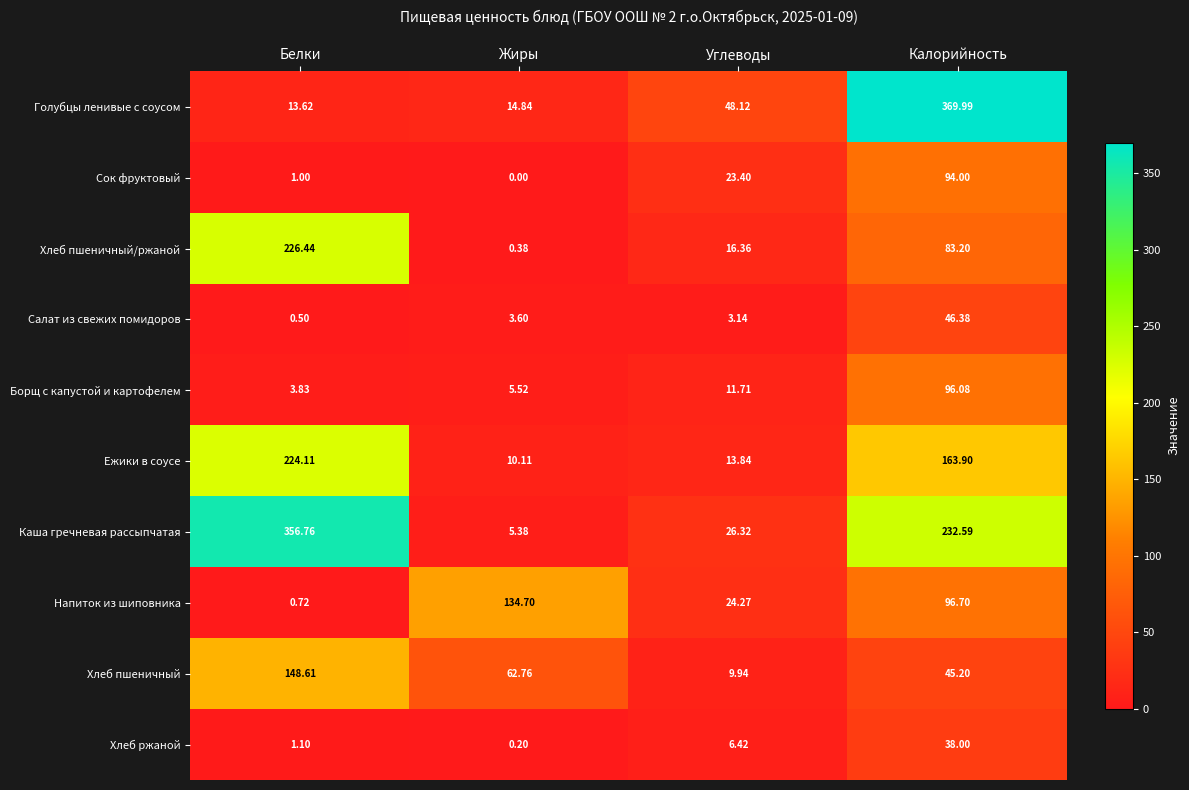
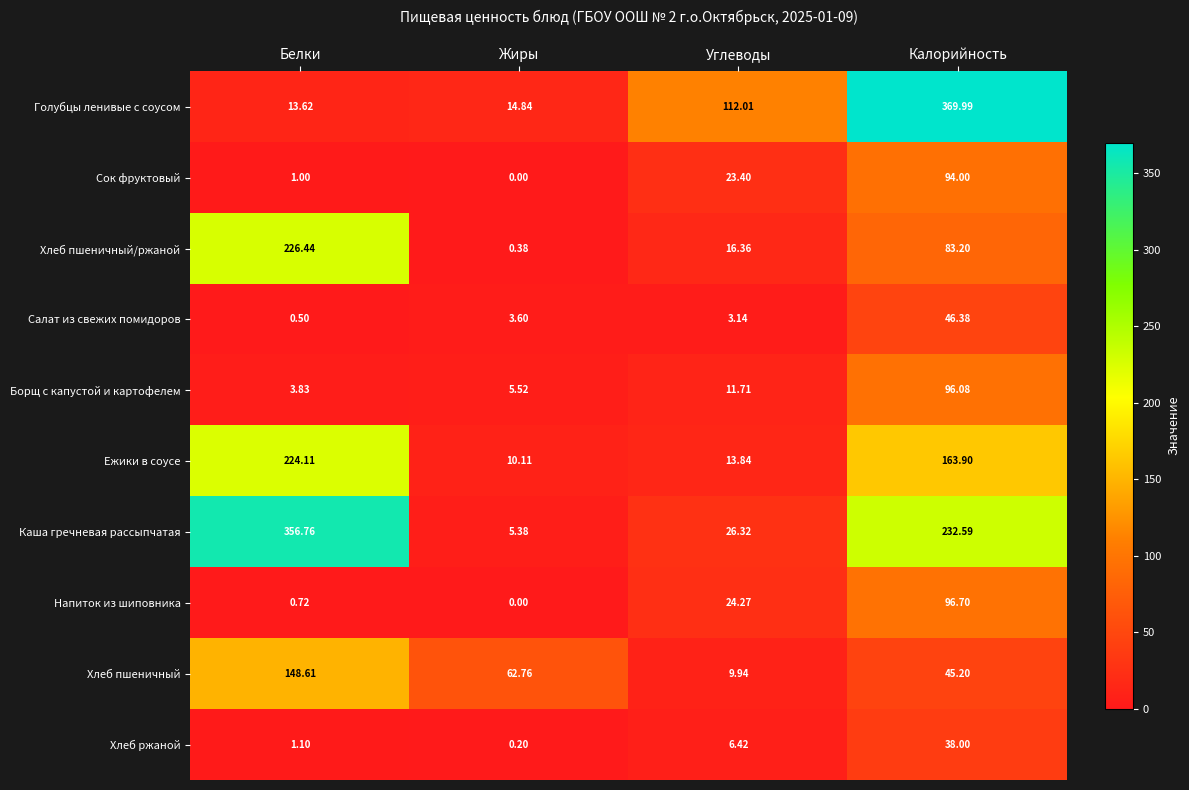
Голубцы ленивые с соусом, Углеводы: 48.12 -> 112.01
Напиток из шиповника, Жиры: 134.70 -> 0.00
